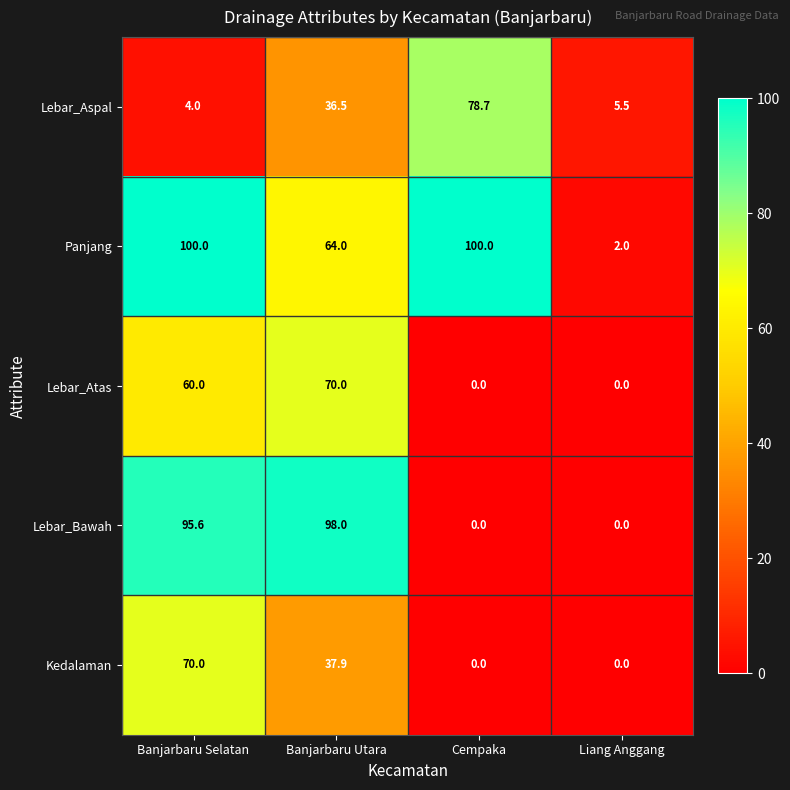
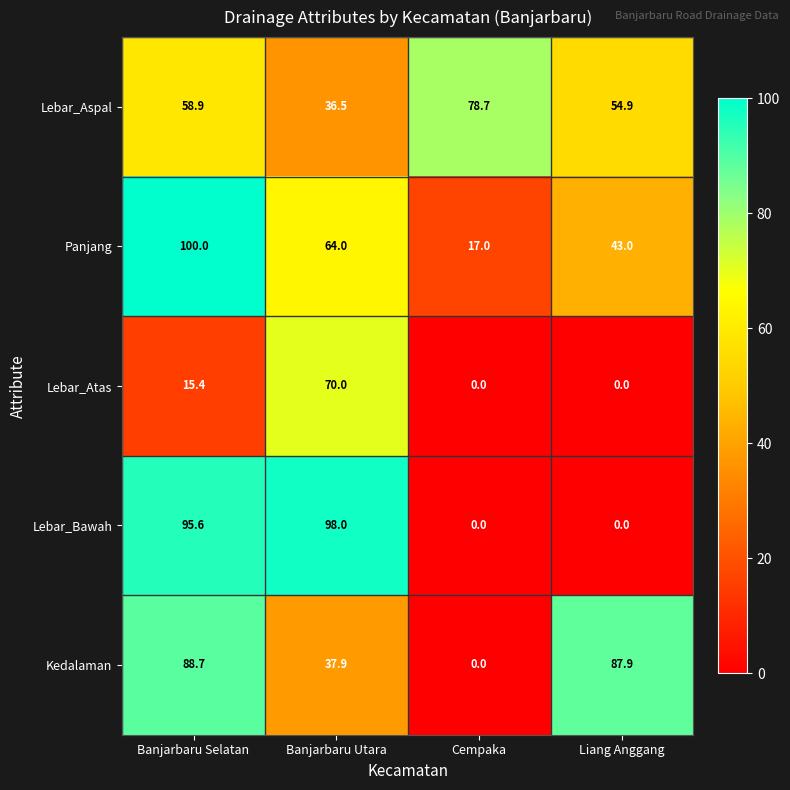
Lebar_Aspal, Banjarbaru Selatan: 4.0 -> 58.9
Lebar_Aspal, Liang Anggang: 5.5 -> 54.9
Panjang, Cempaka: 100.0 -> 17.0
Panjang, Liang Anggang: 2.0 -> 43.0
Lebar_Atas, Banjarbaru Selatan: 60.0 -> 15.4
Kedalaman, Banjarbaru Selatan: 70.0 -> 88.7
Kedalaman, Liang Anggang: 0.0 -> 87.9
